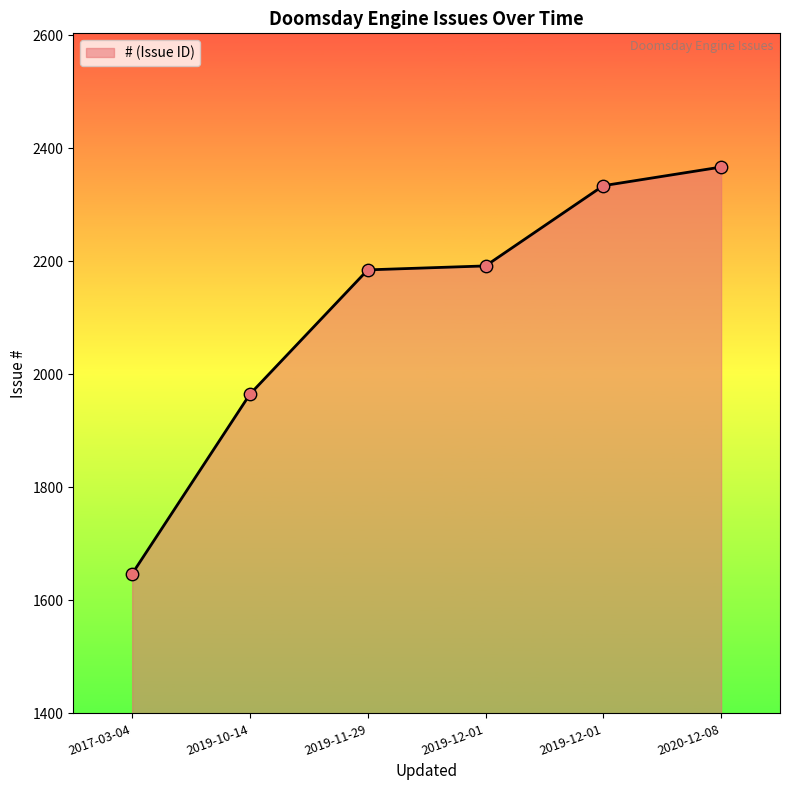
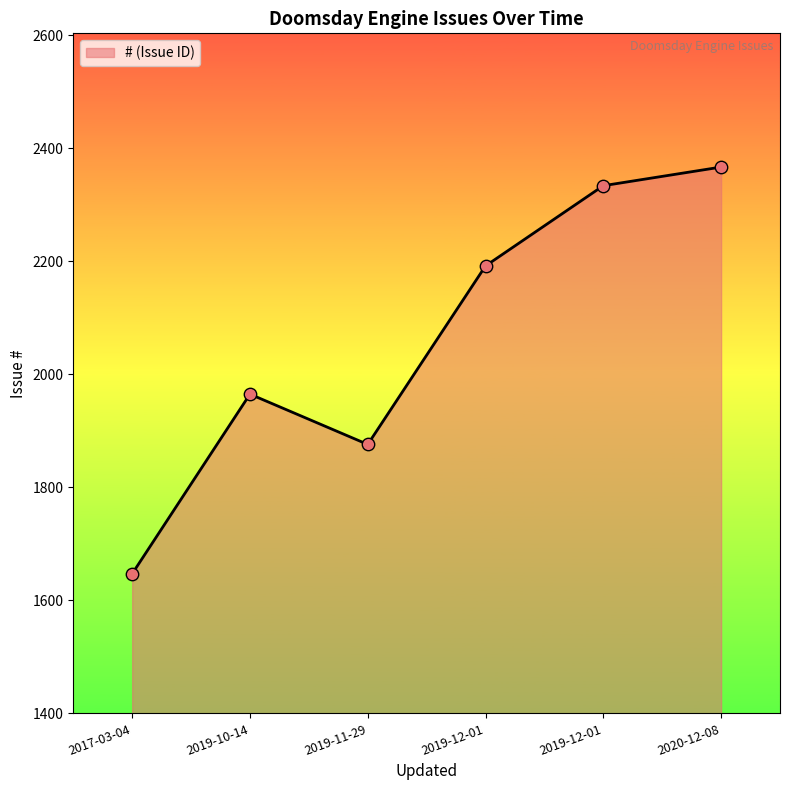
2019-11-29: 2190 -> 1880
